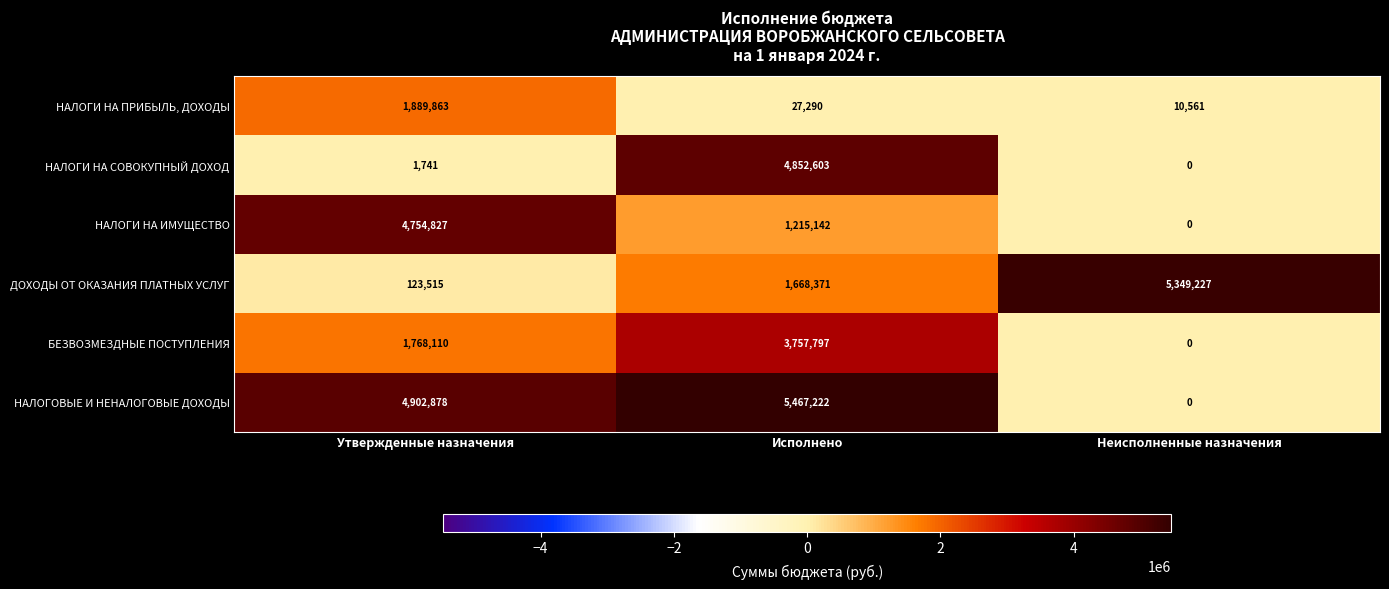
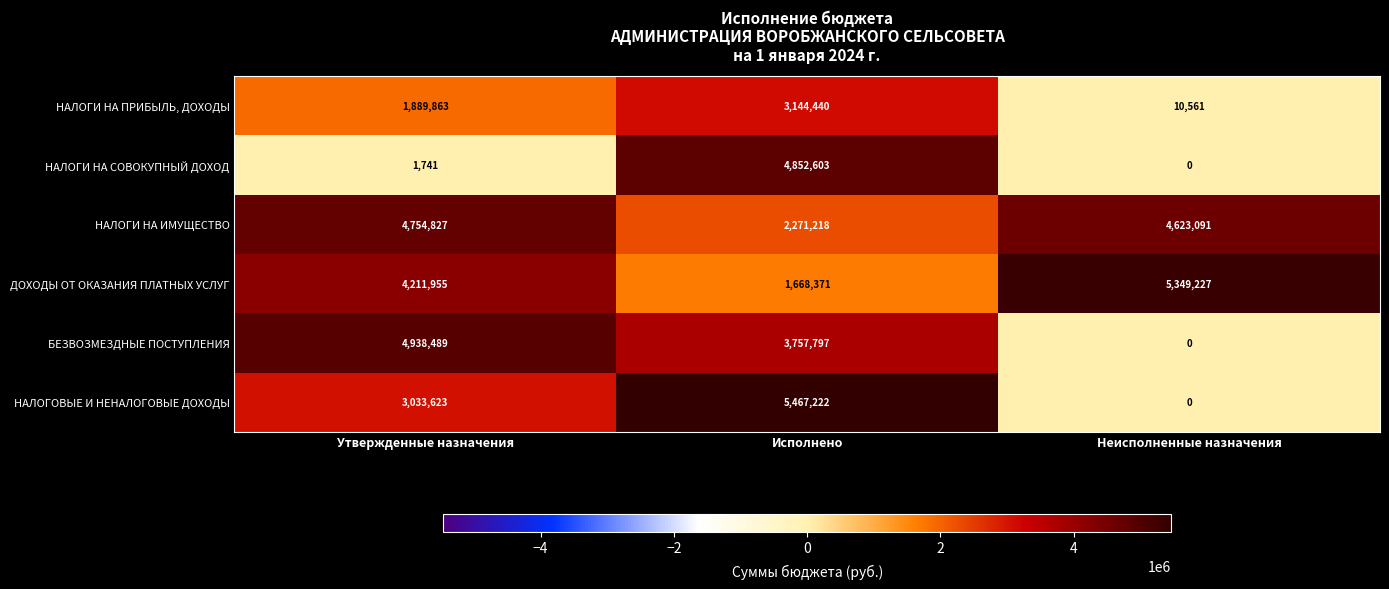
НАЛОГИ НА ПРИБЫЛЬ, ДОХОДЫ, Исполнено: 27,290 -> 3,144,440
НАЛОГИ НА ИМУЩЕСТВО, Исполнено: 1,215,142 -> 2,271,218
НАЛОГИ НА ИМУЩЕСТВО, Неисполненные назначения: 0 -> 4,623,091
ДОХОДЫ ОТ ОКАЗАНИЯ ПЛАТНЫХ УСЛУГ, Утвержденные назначения: 123,515 -> 4,211,955
БЕЗВОЗМЕЗДНЫЕ ПОСТУПЛЕНИЯ, Утвержденные назначения: 1,768,110 -> 4,938,489
НАЛОГОВЫЕ И НЕНАЛОГОВЫЕ ДОХОДЫ, Утвержденные назначения: 4,902,878 -> 3,033,623
